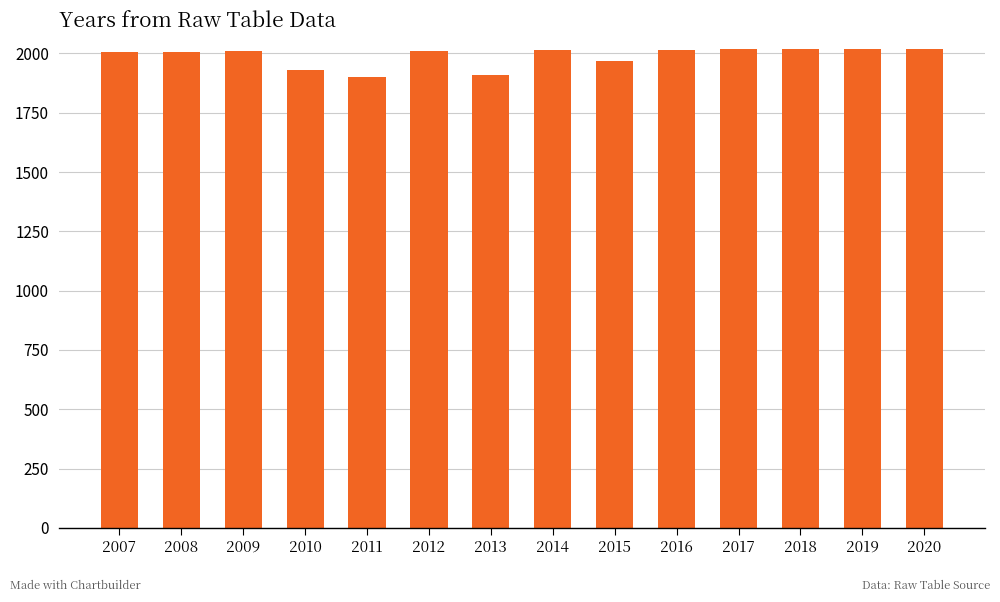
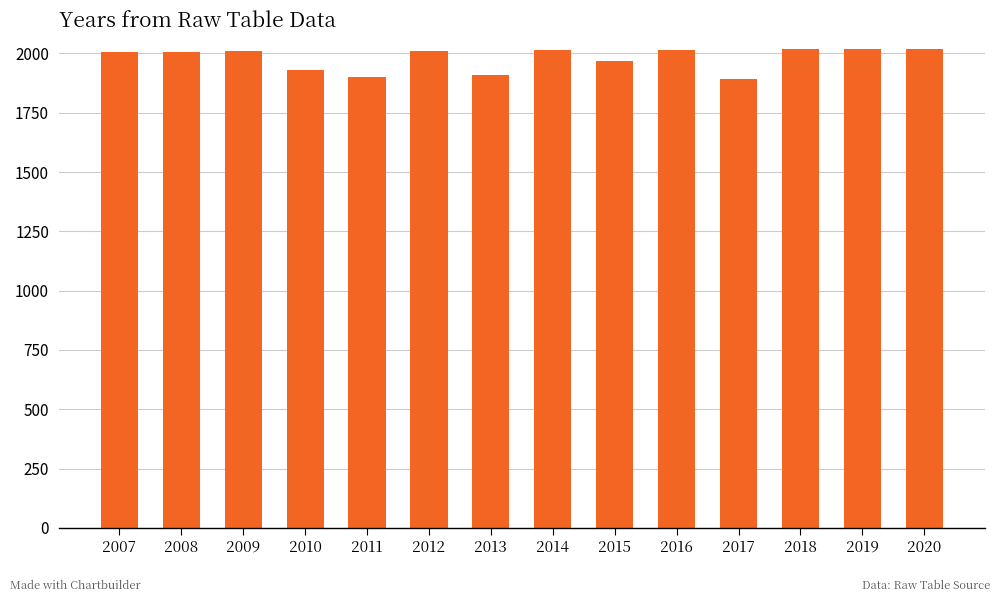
2017: 2020 -> 1890
